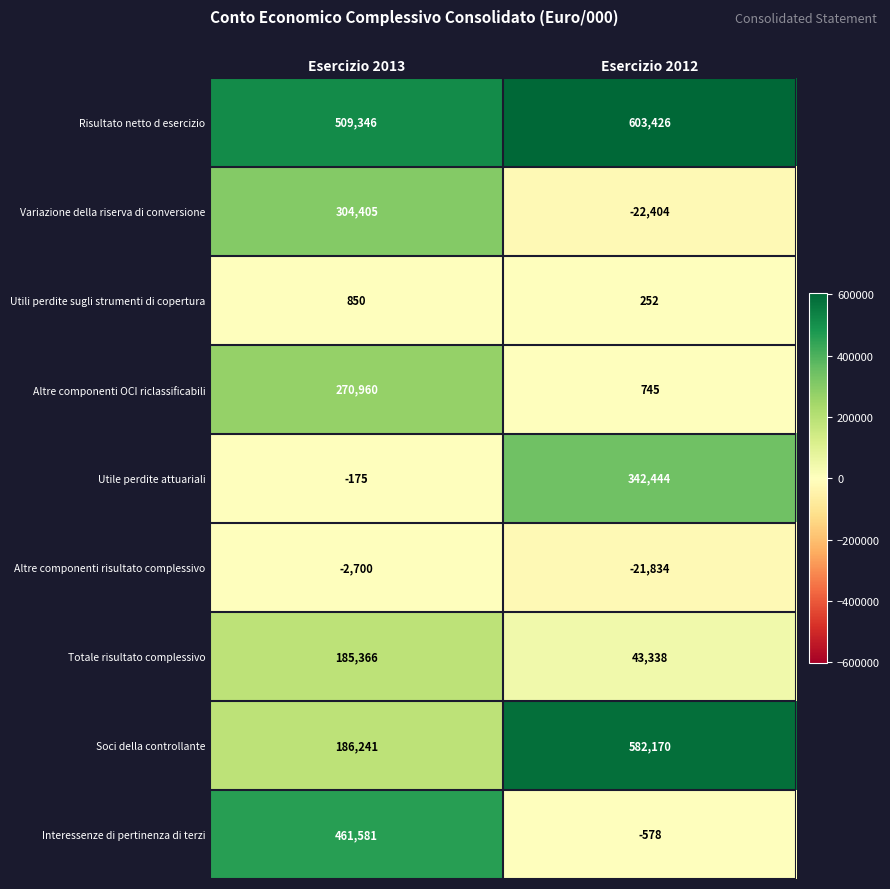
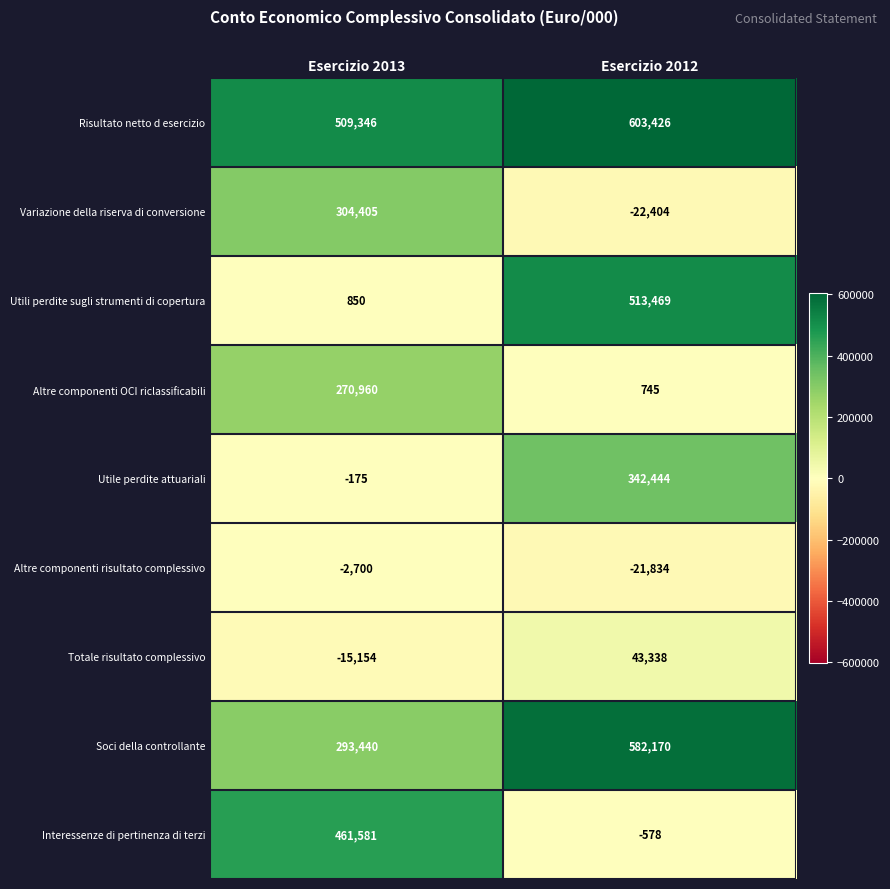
Utili perdite sugli strumenti di copertura, Esercizio 2012: 252 -> 513,469
Totale risultato complessivo, Esercizio 2013: 185,366 -> -15,154
Soci della controllante, Esercizio 2013: 186,241 -> 293,440
